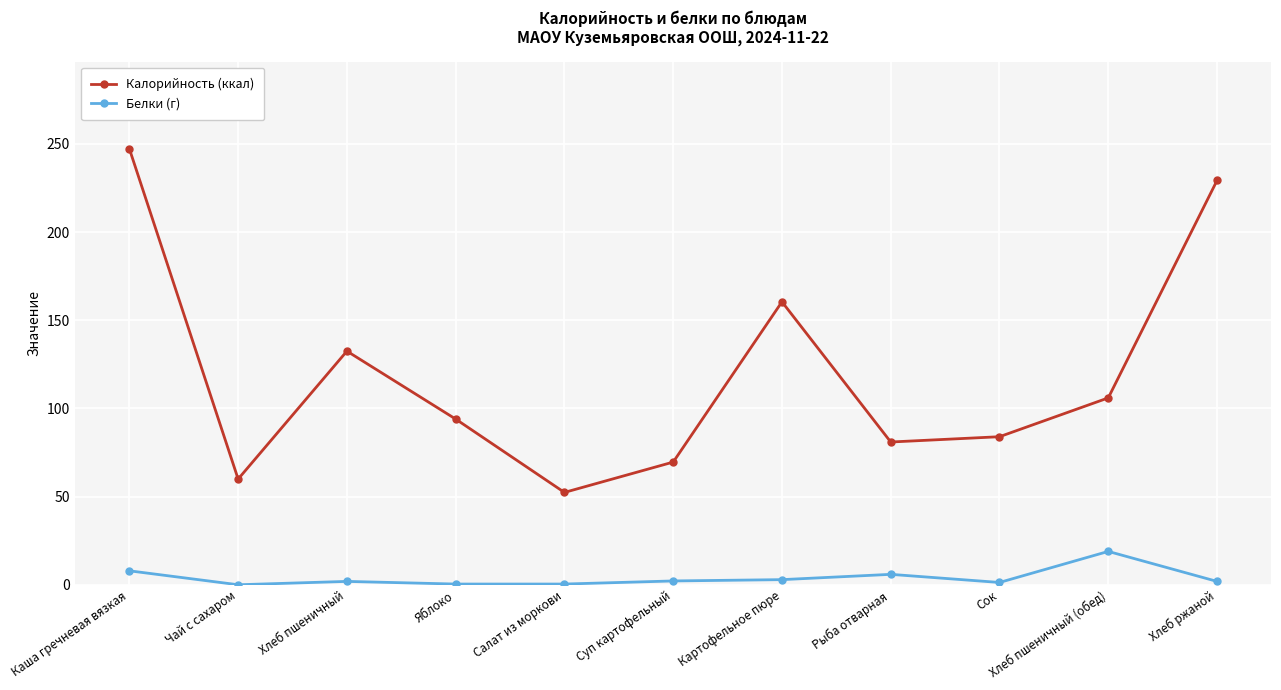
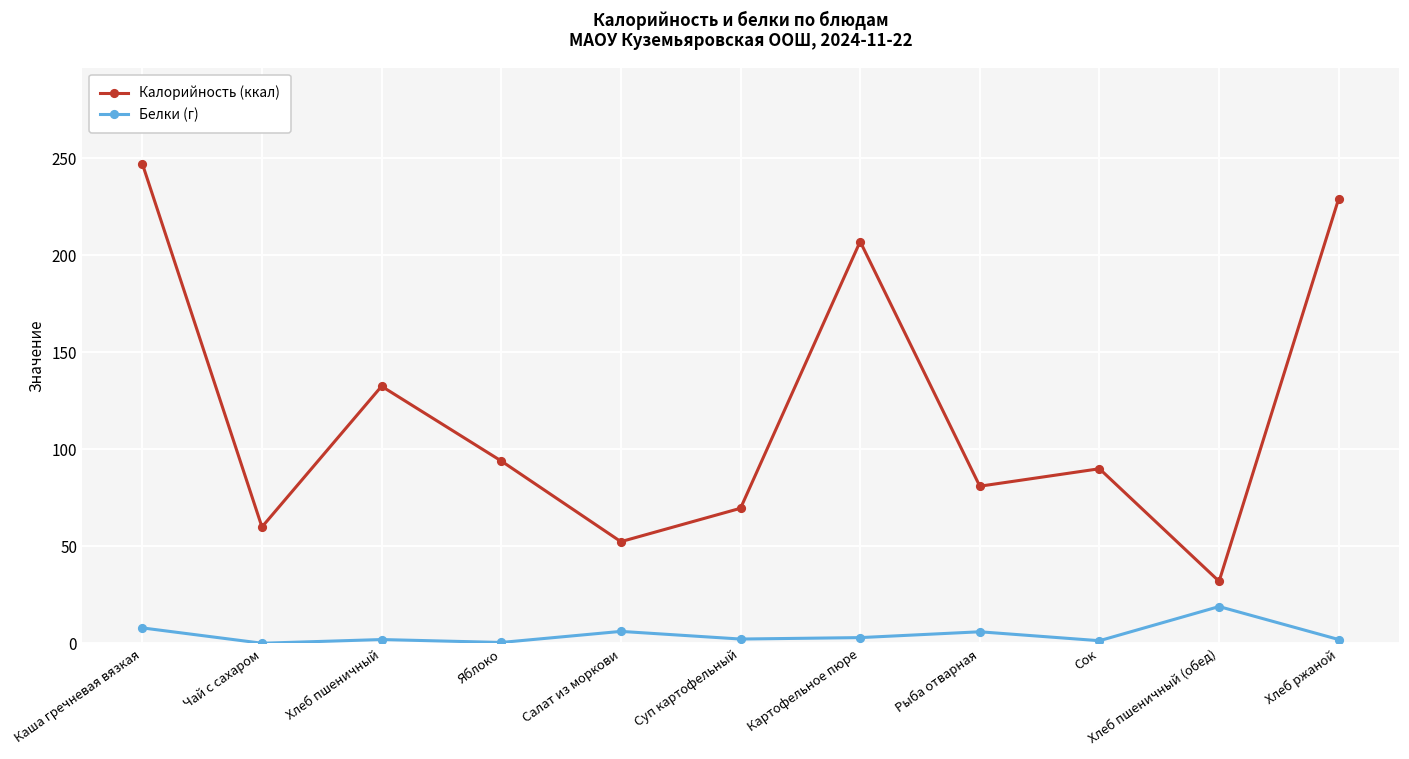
Белки (г), Салат из моркови: 1 -> 6
Калорийность (ккал), Картофельное пюре: 160 -> 207
Калорийность (ккал), Сок: 84 -> 90
Калорийность (ккал), Хлеб пшеничный (обед): 106 -> 32
